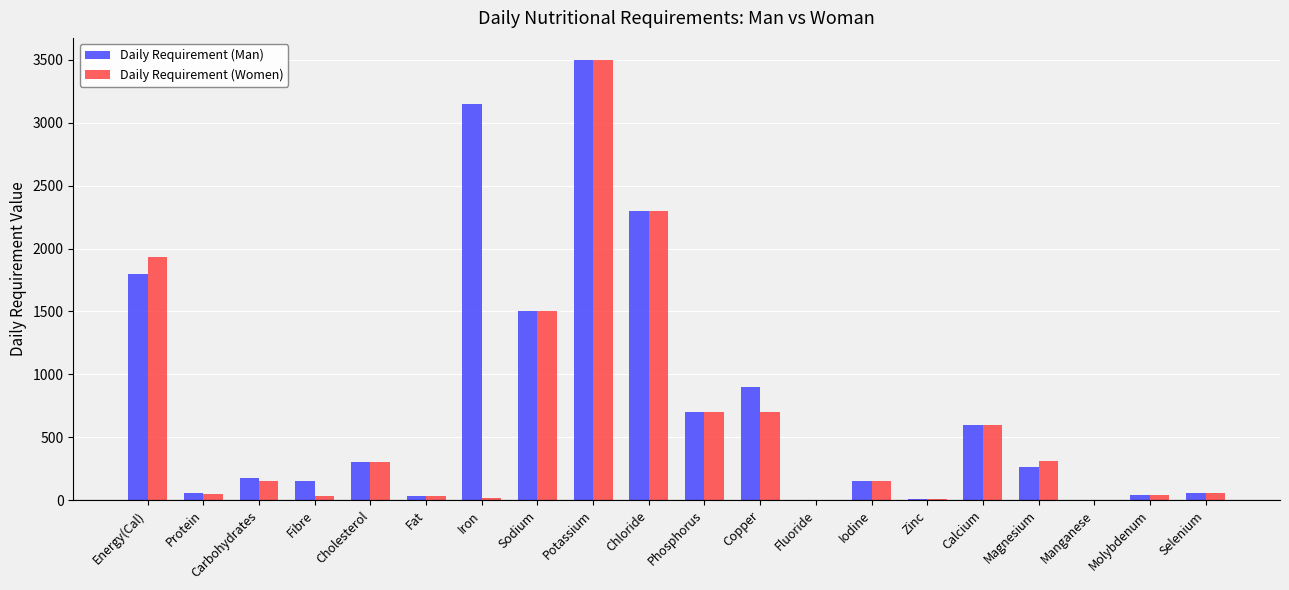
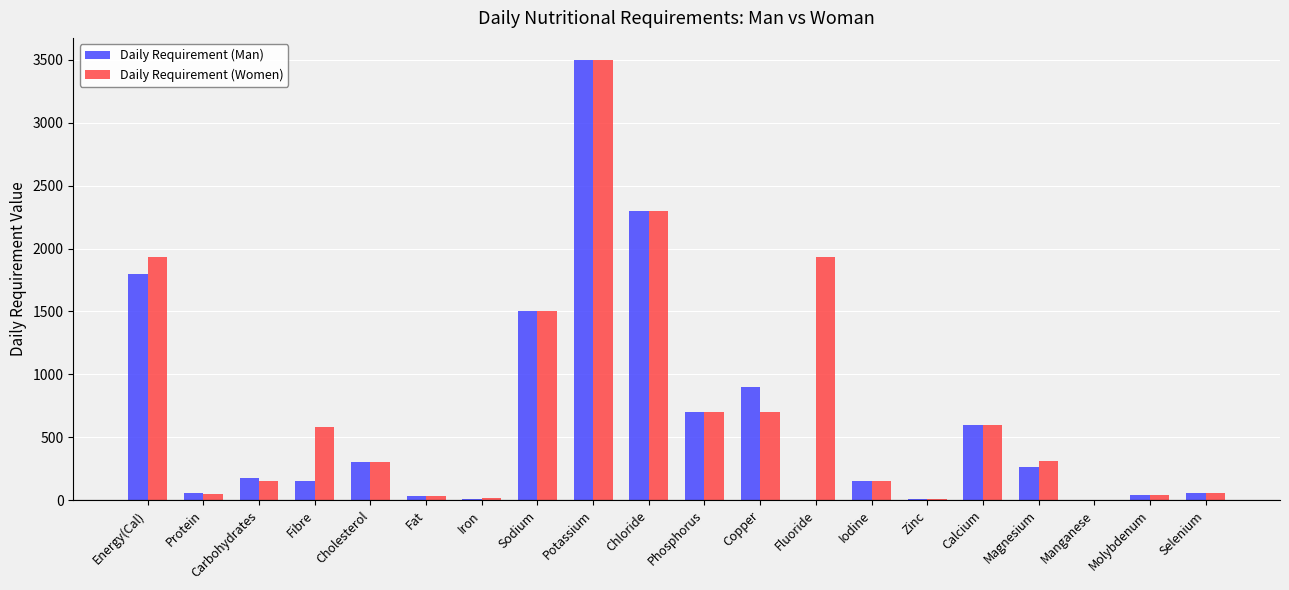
Daily Requirement (Women), Fibre: 40 -> 580
Daily Requirement (Man), Iron: 3150 -> 10
Daily Requirement (Women), Fluoride: 0 -> 1930
